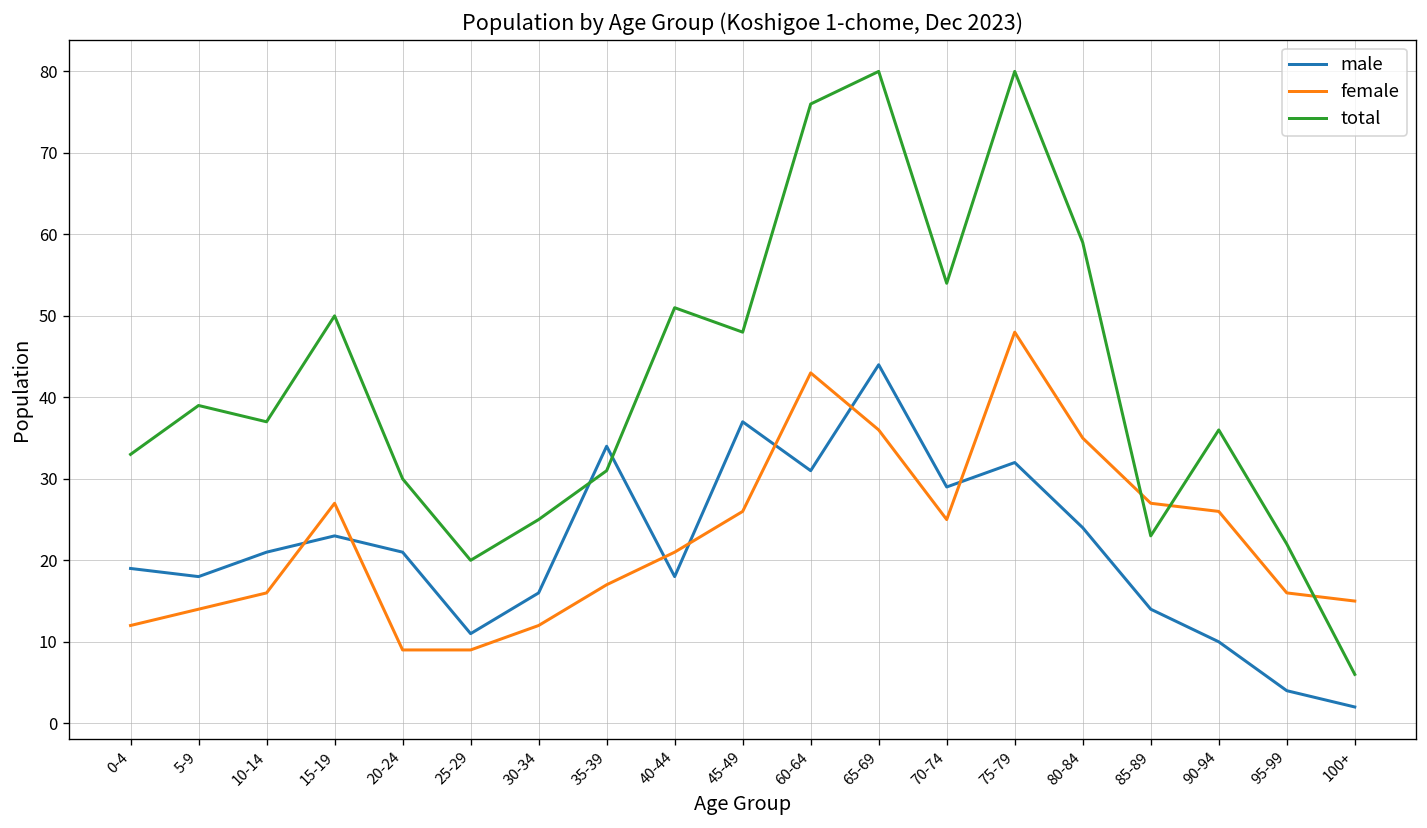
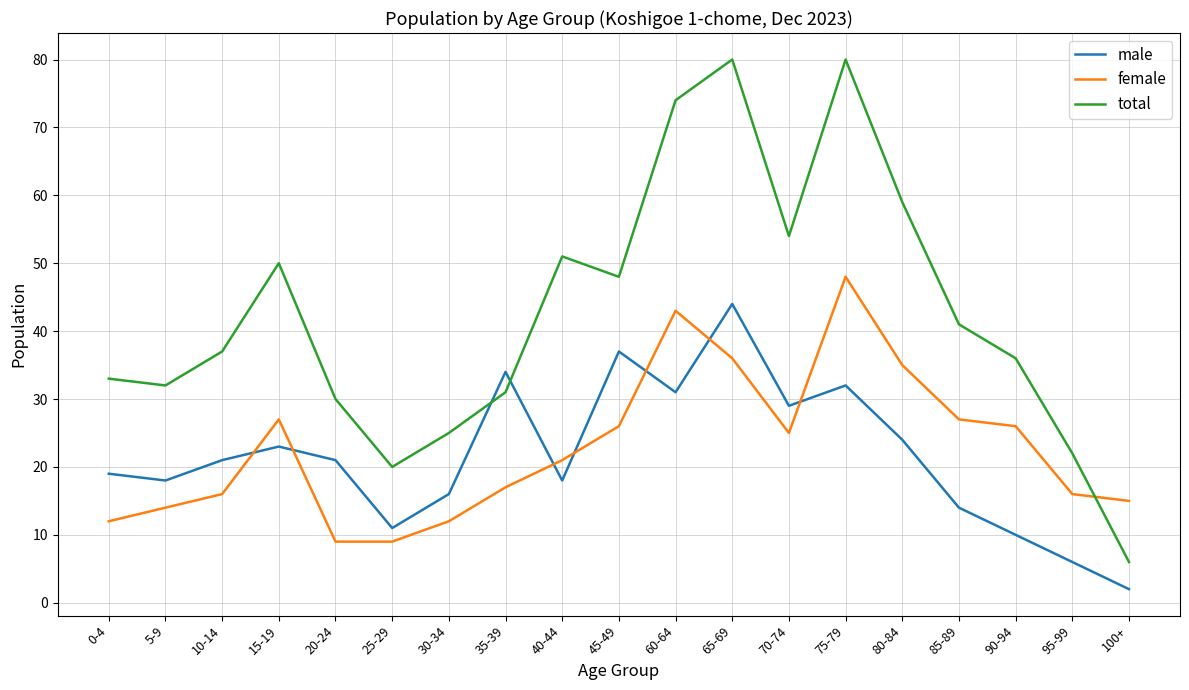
total, 5-9: 39 -> 32
total, 60-64: 76 -> 74
total, 85-89: 23 -> 41
male, 95-99: 4 -> 6
